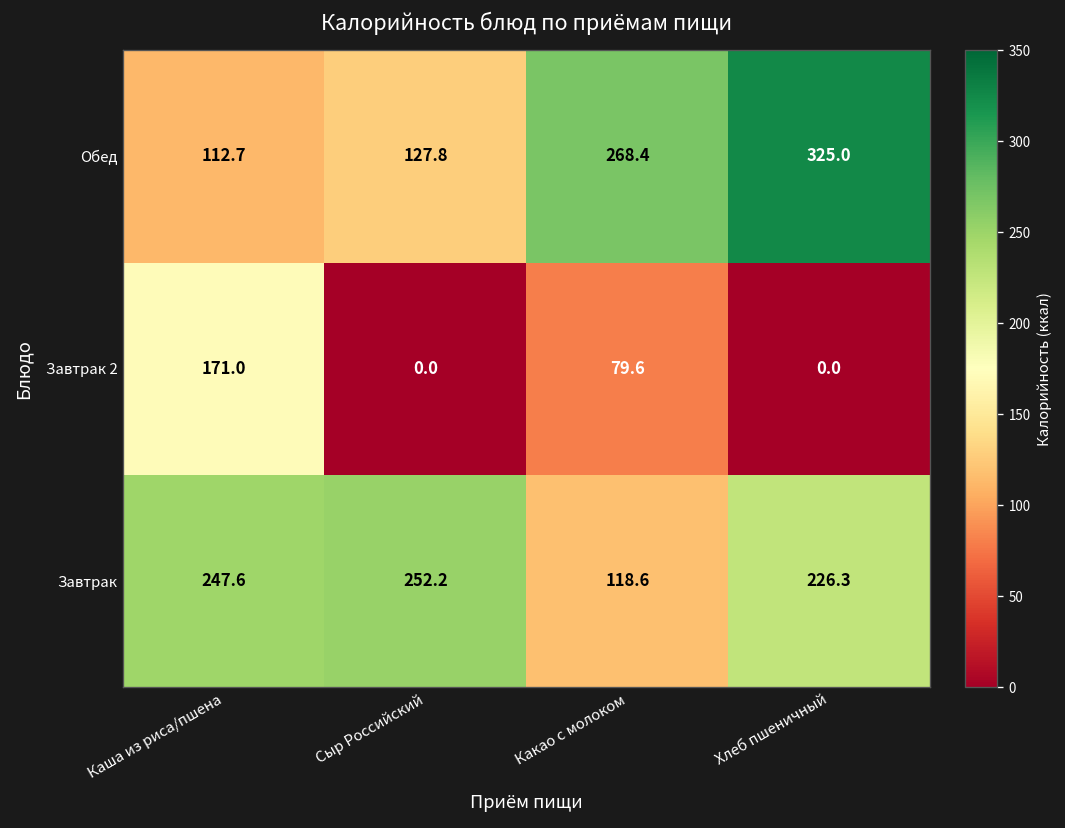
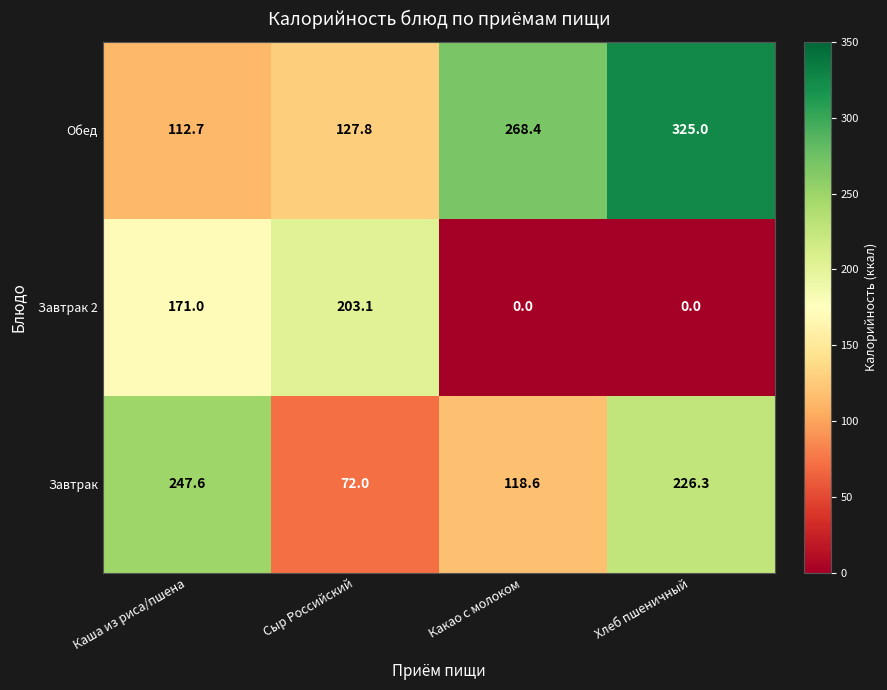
Завтрак 2, Сыр Российский: 0.0 -> 203.1
Завтрак 2, Какао с молоком: 79.6 -> 0.0
Завтрак, Сыр Российский: 252.2 -> 72.0
